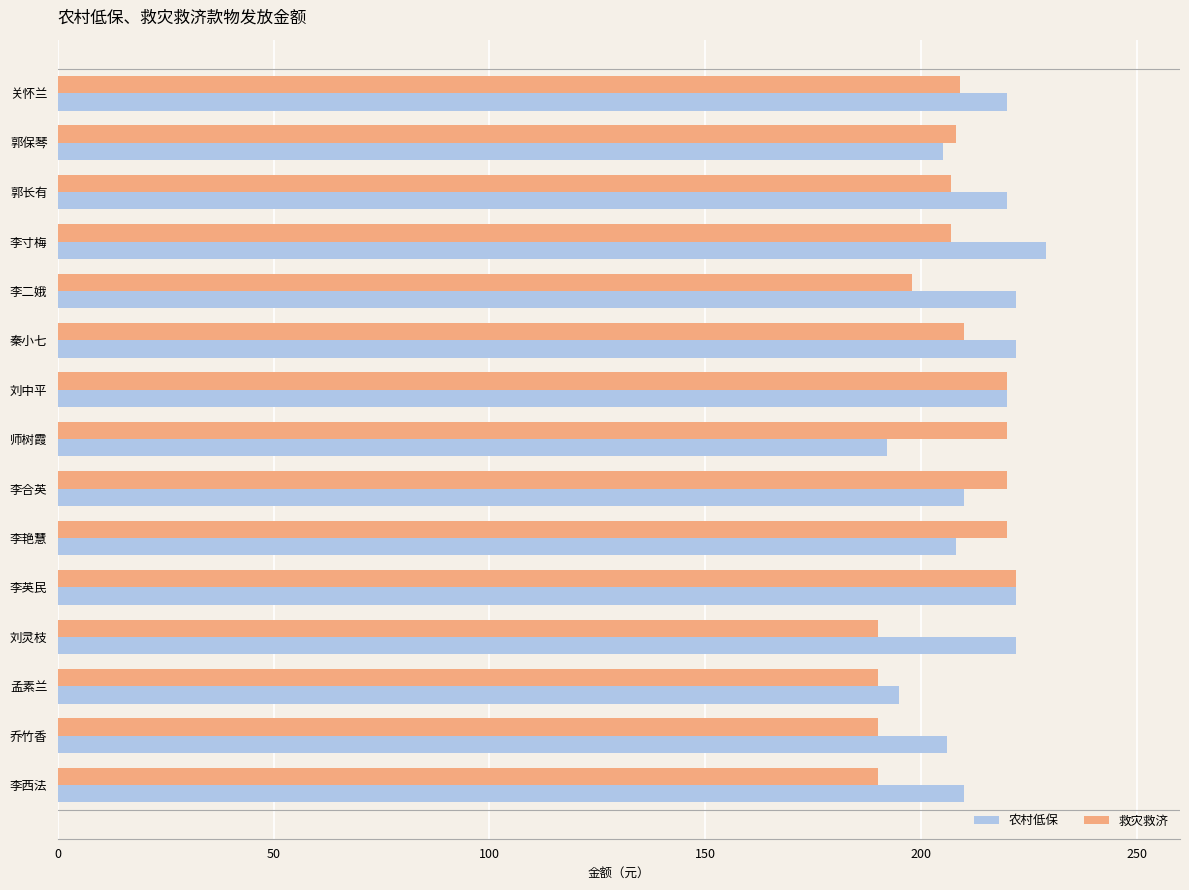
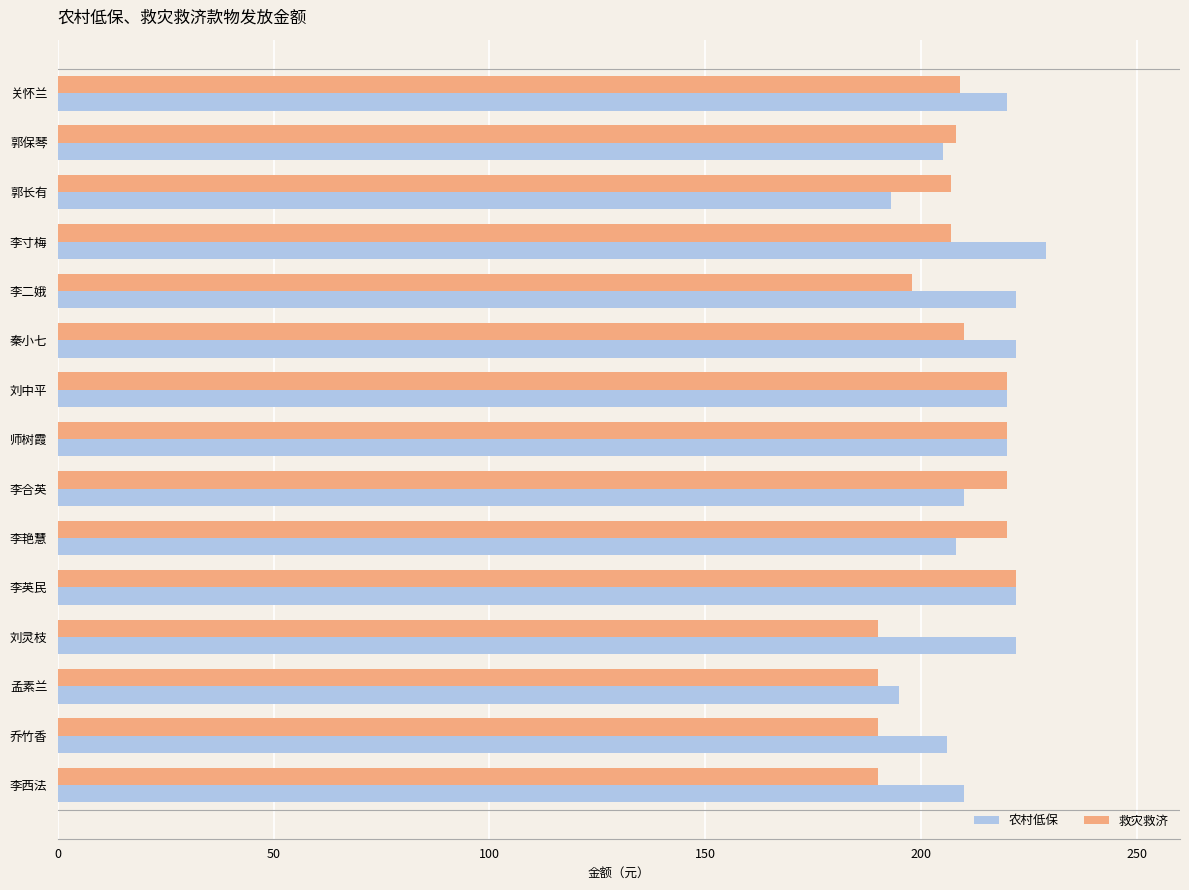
农村低保, 郭长有: 220 -> 193
农村低保, 师树霞: 192 -> 220
